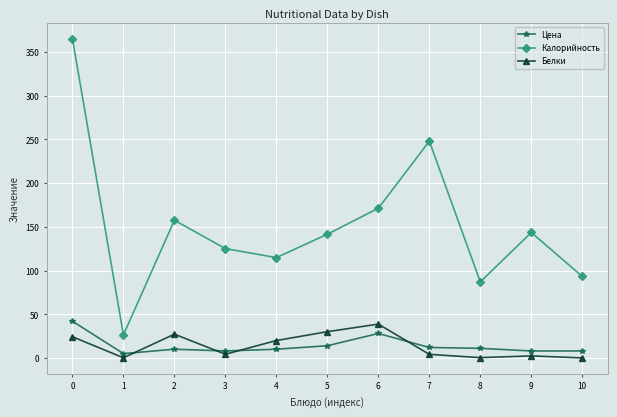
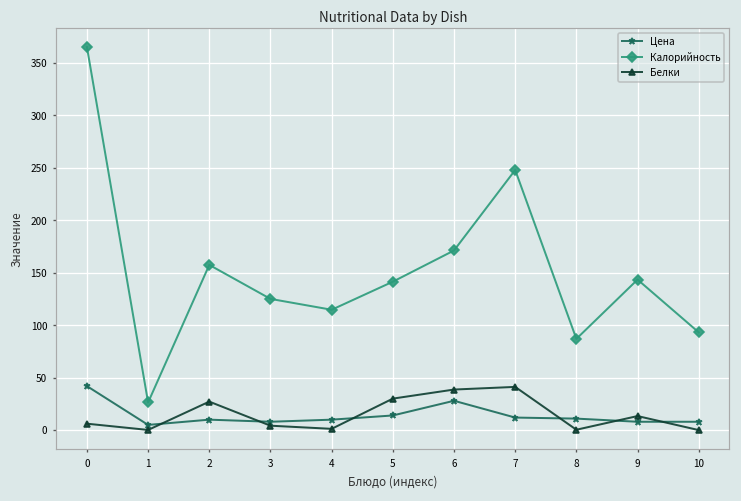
Белки, 0: 20 -> 10
Белки, 4: 20 -> 0
Белки, 7: 0 -> 40
Белки, 9: 0 -> 10
